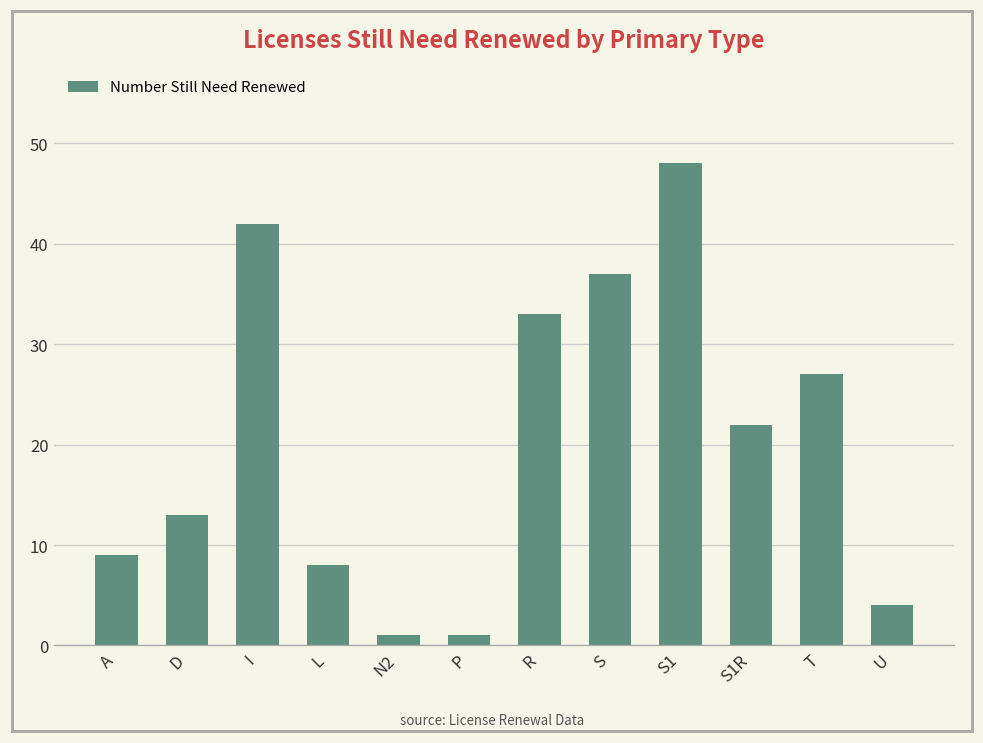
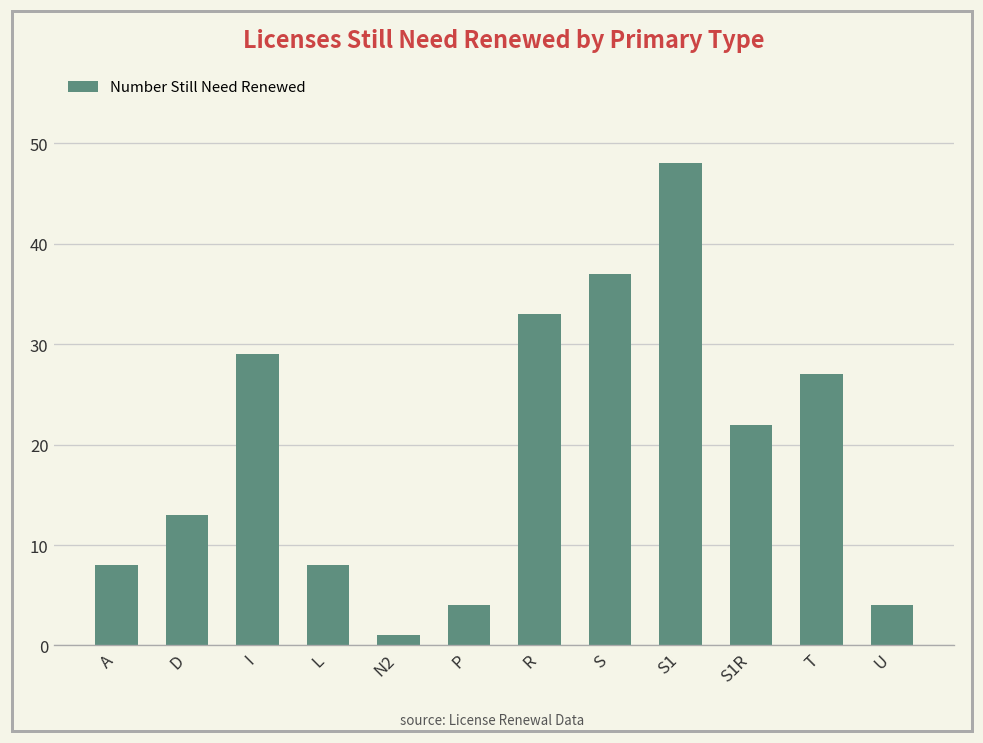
A: 9 -> 8
I: 42 -> 29
P: 1 -> 4
